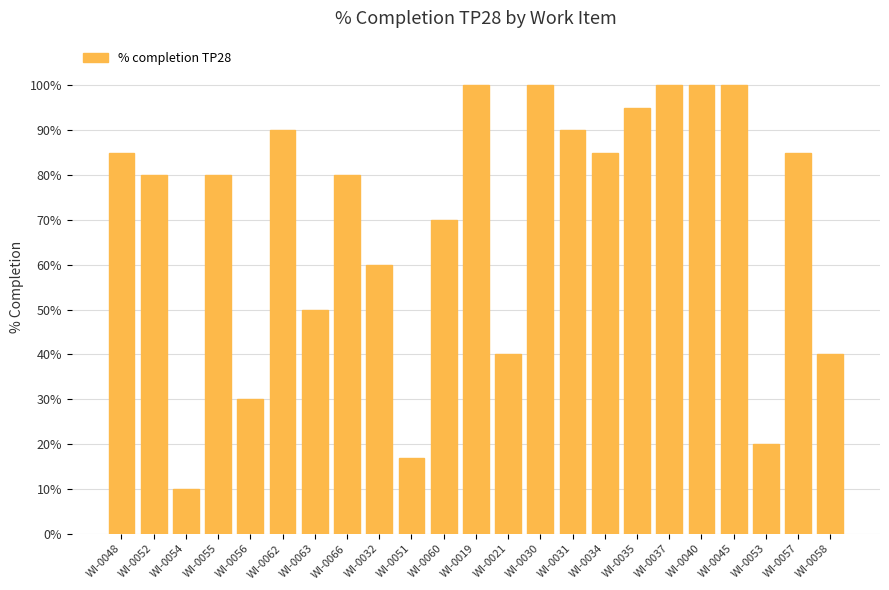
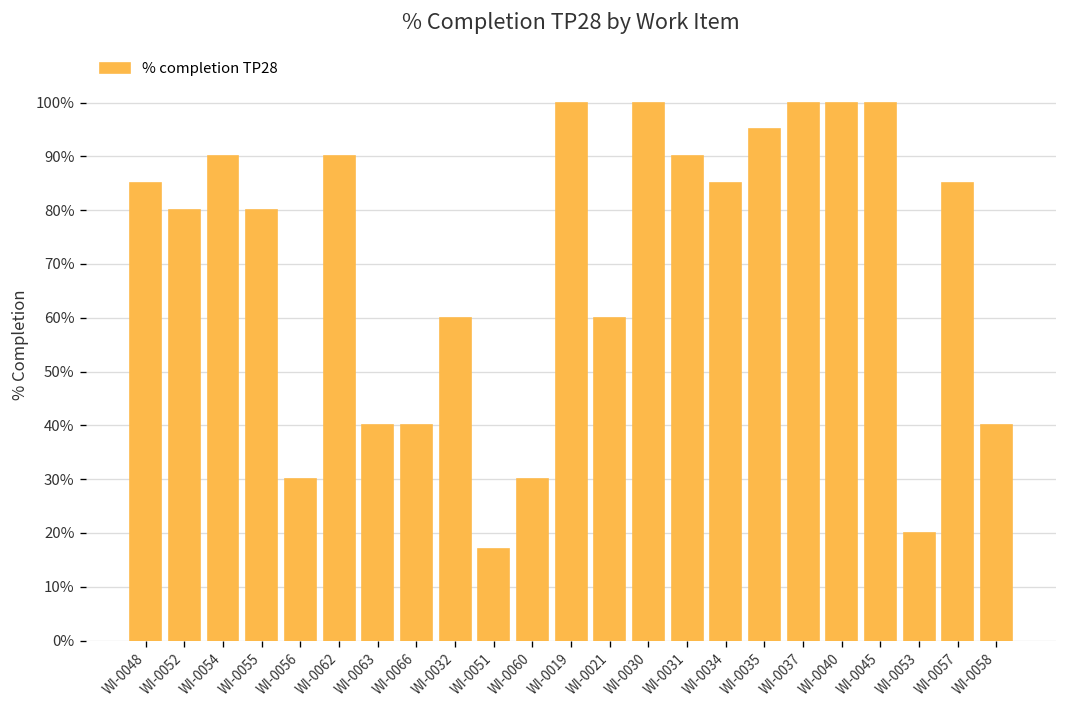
WI-0054: 10% -> 90%
WI-0063: 50% -> 40%
WI-0066: 80% -> 40%
WI-0060: 70% -> 30%
WI-0021: 40% -> 60%
